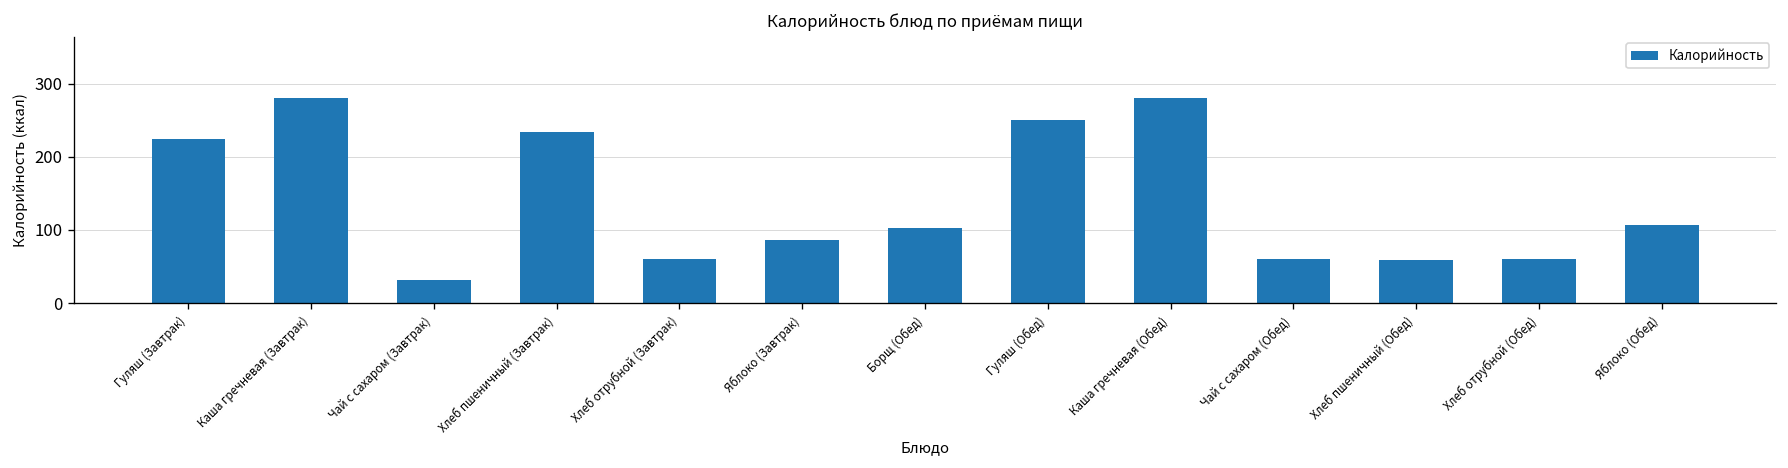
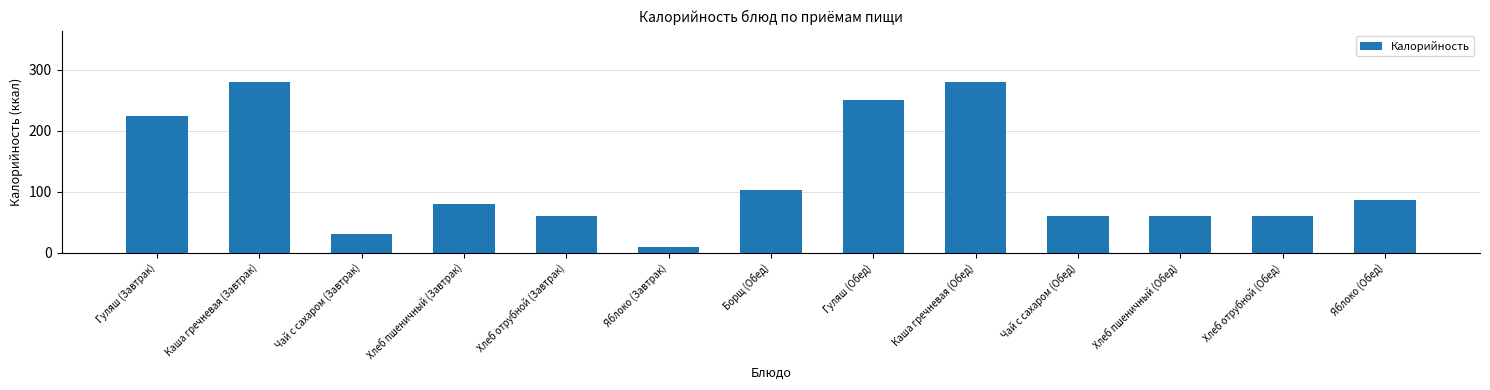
Хлеб пшеничный (Завтрак): 230 -> 80
Яблоко (Завтрак): 90 -> 10
Яблоко (Обед): 110 -> 90
